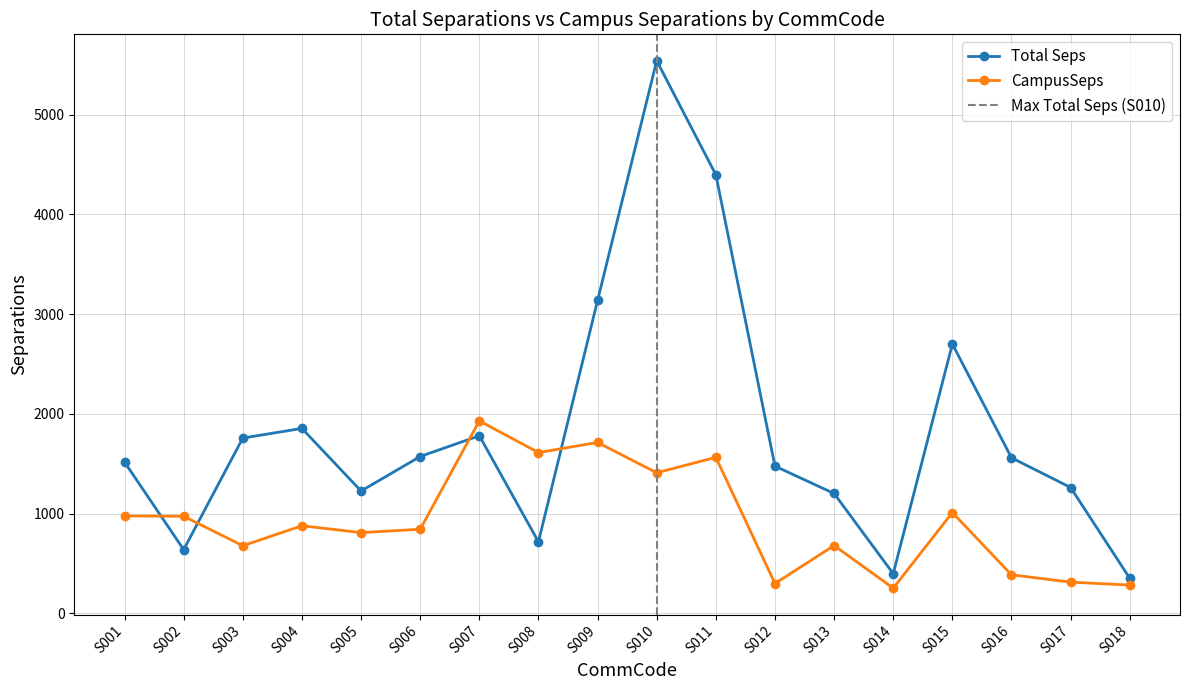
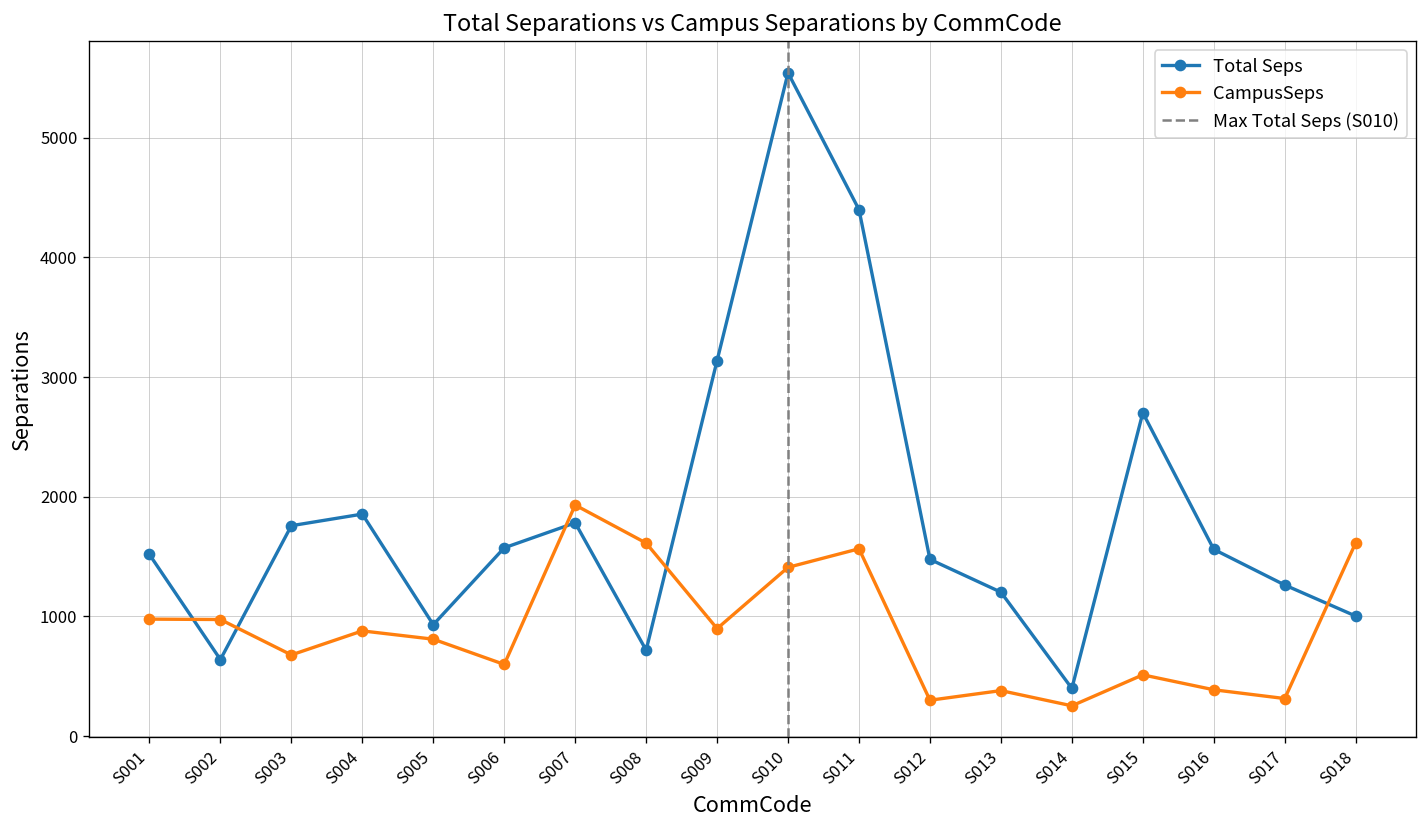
Total Seps, S005: 1200 -> 900
CampusSeps, S006: 800 -> 600
CampusSeps, S009: 1700 -> 900
CampusSeps, S013: 700 -> 400
CampusSeps, S015: 1000 -> 500
Total Seps, S018: 400 -> 1000
CampusSeps, S018: 300 -> 1600
